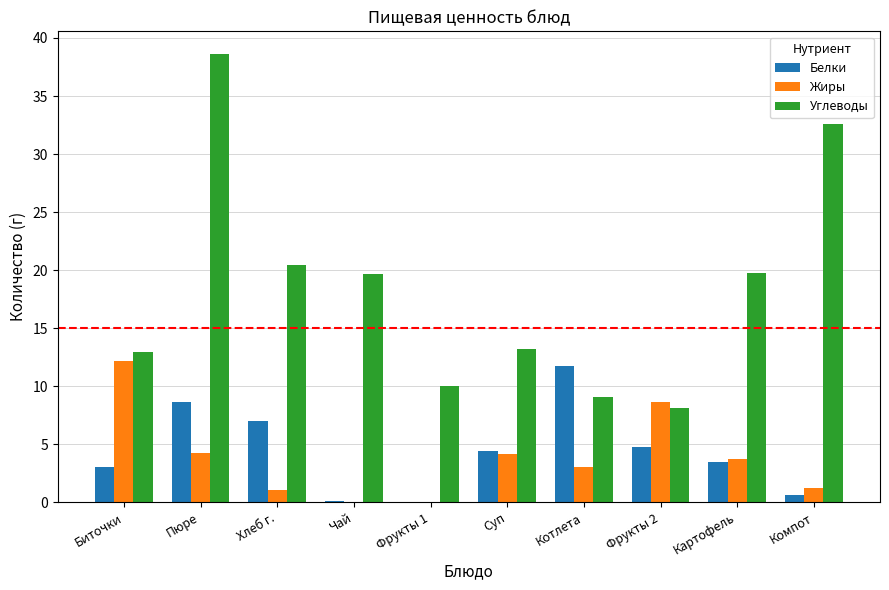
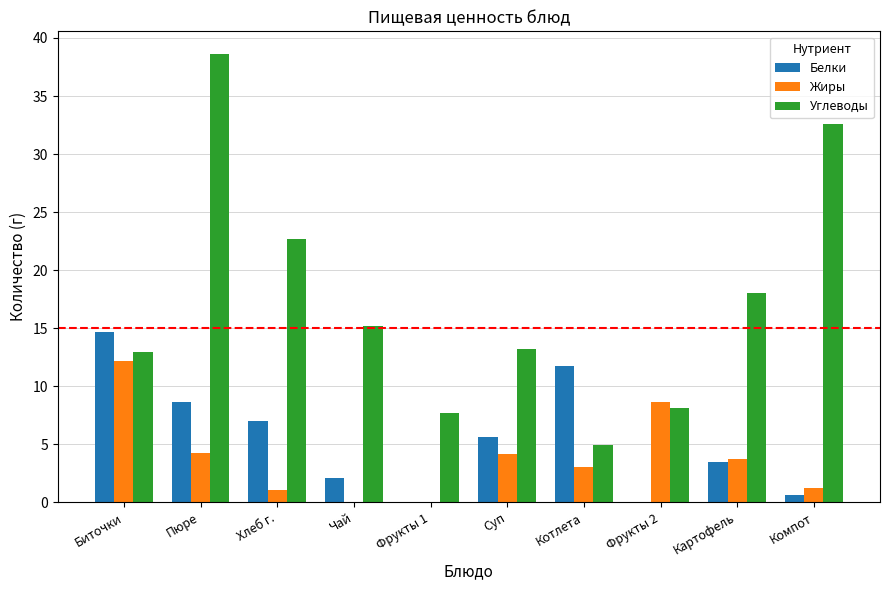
Белки, Биточки: 3.0 -> 14.7
Углеводы, Хлеб г.: 20.4 -> 22.7
Белки, Чай: 0.1 -> 2.1
Углеводы, Чай: 19.7 -> 15.2
Углеводы, Фрукты 1: 10.0 -> 7.7
Белки, Суп: 4.4 -> 5.6
Углеводы, Котлета: 9.1 -> 4.9
Белки, Фрукты 2: 4.8 -> 0.0
Углеводы, Картофель: 19.7 -> 18.0
